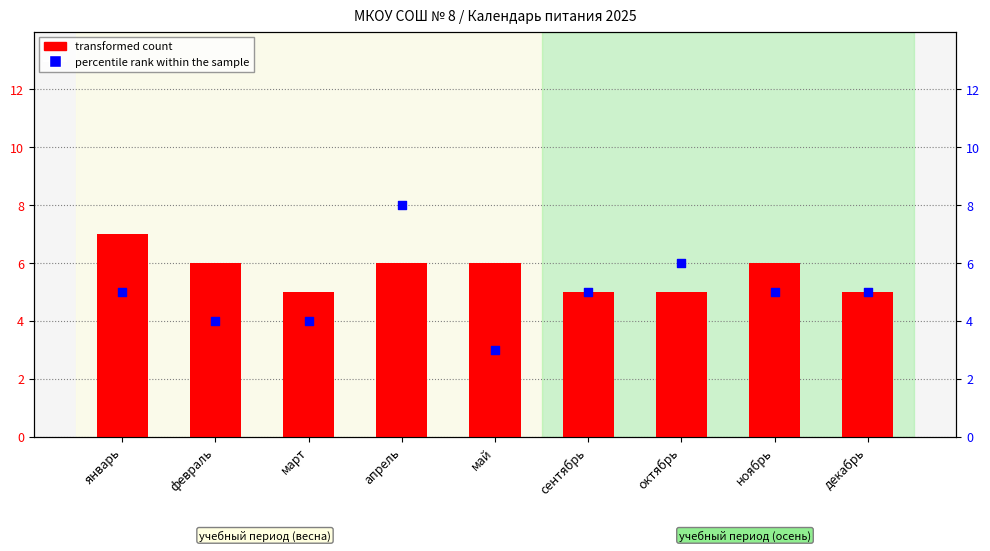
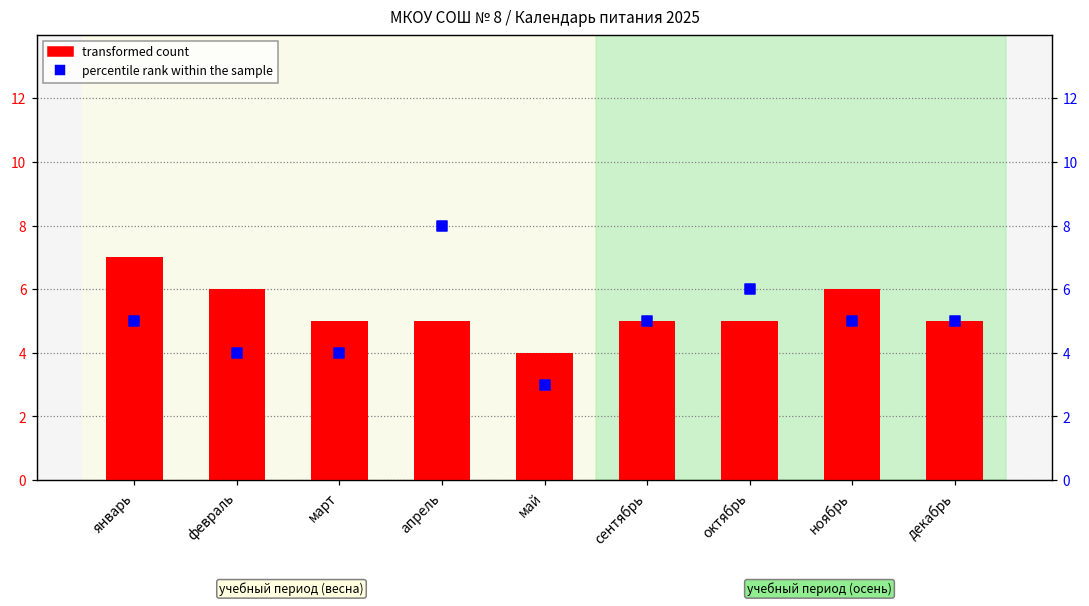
transformed count, апрель: 6 -> 5
transformed count, май: 6 -> 4
